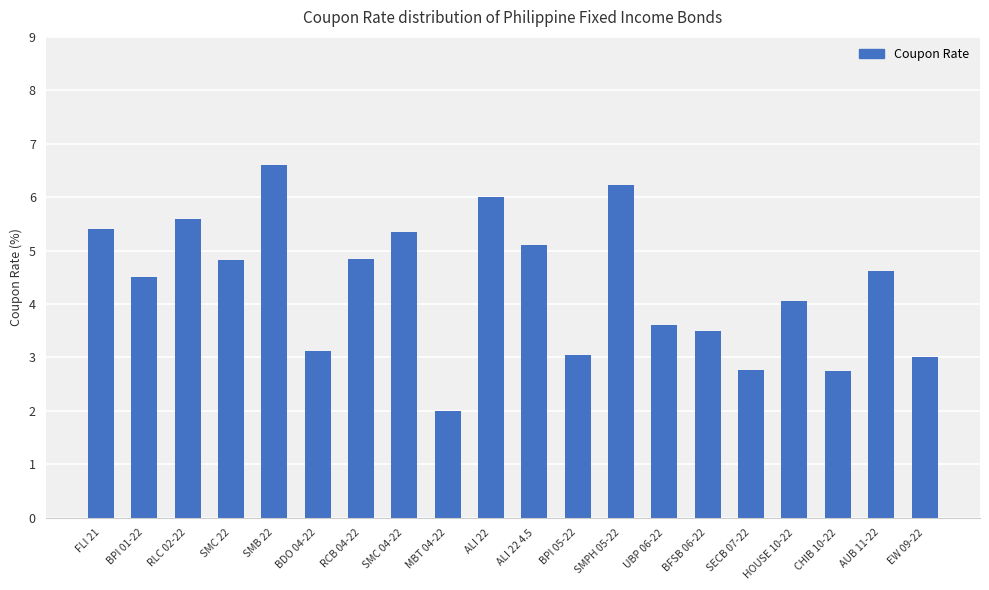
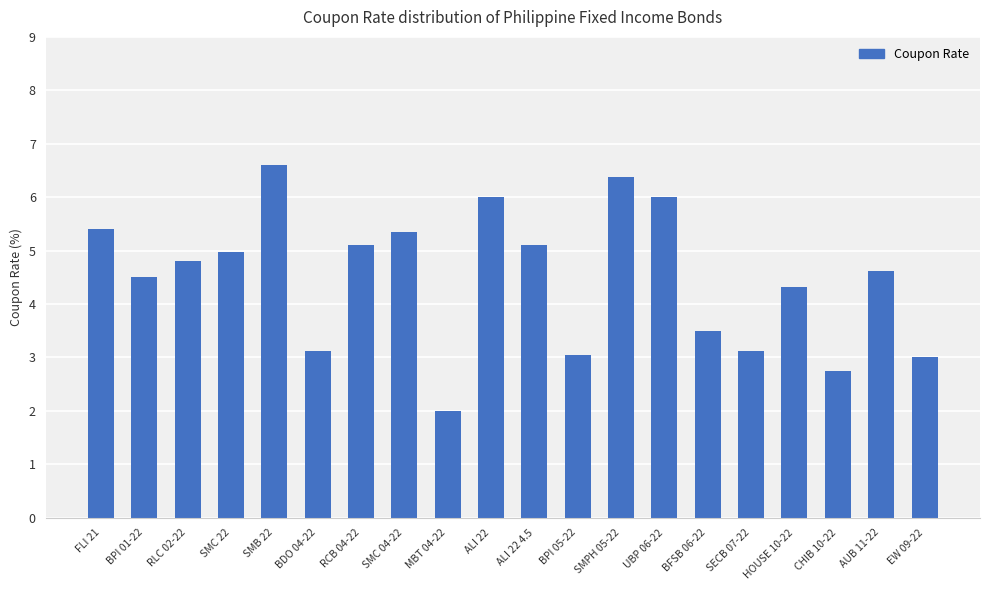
RLC 02-22: 5.6 -> 4.8
SMC 22: 4.8 -> 5.0
RCB 04-22: 4.8 -> 5.1
SMPH 05-22: 6.2 -> 6.4
UBP 06-22: 3.6 -> 6.0
SECB 07-22: 2.8 -> 3.1
HOUSE 10-22: 4.1 -> 4.3
